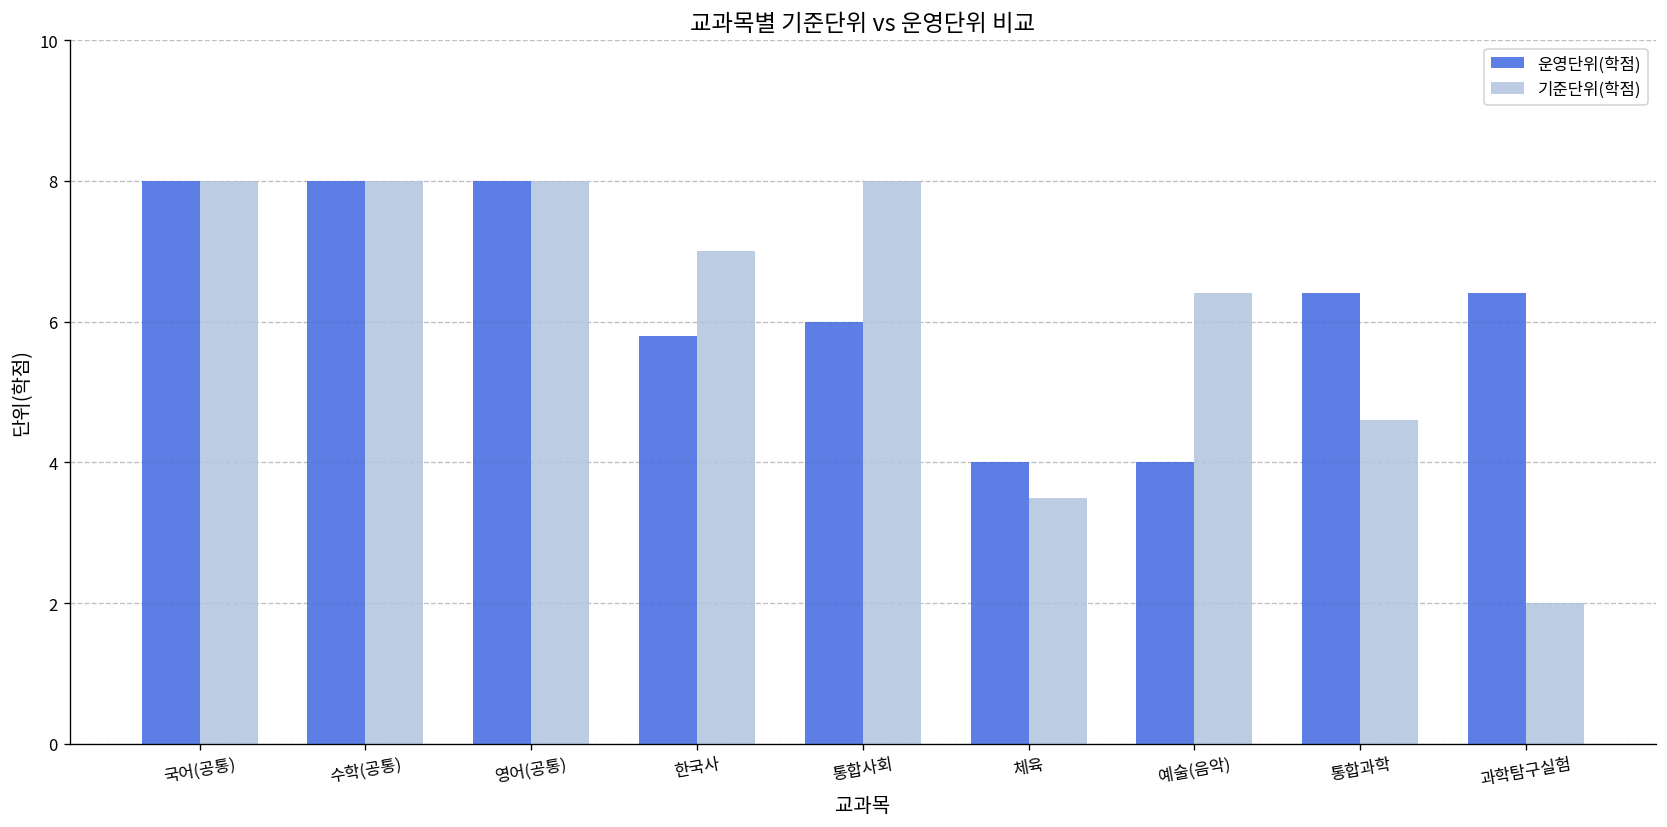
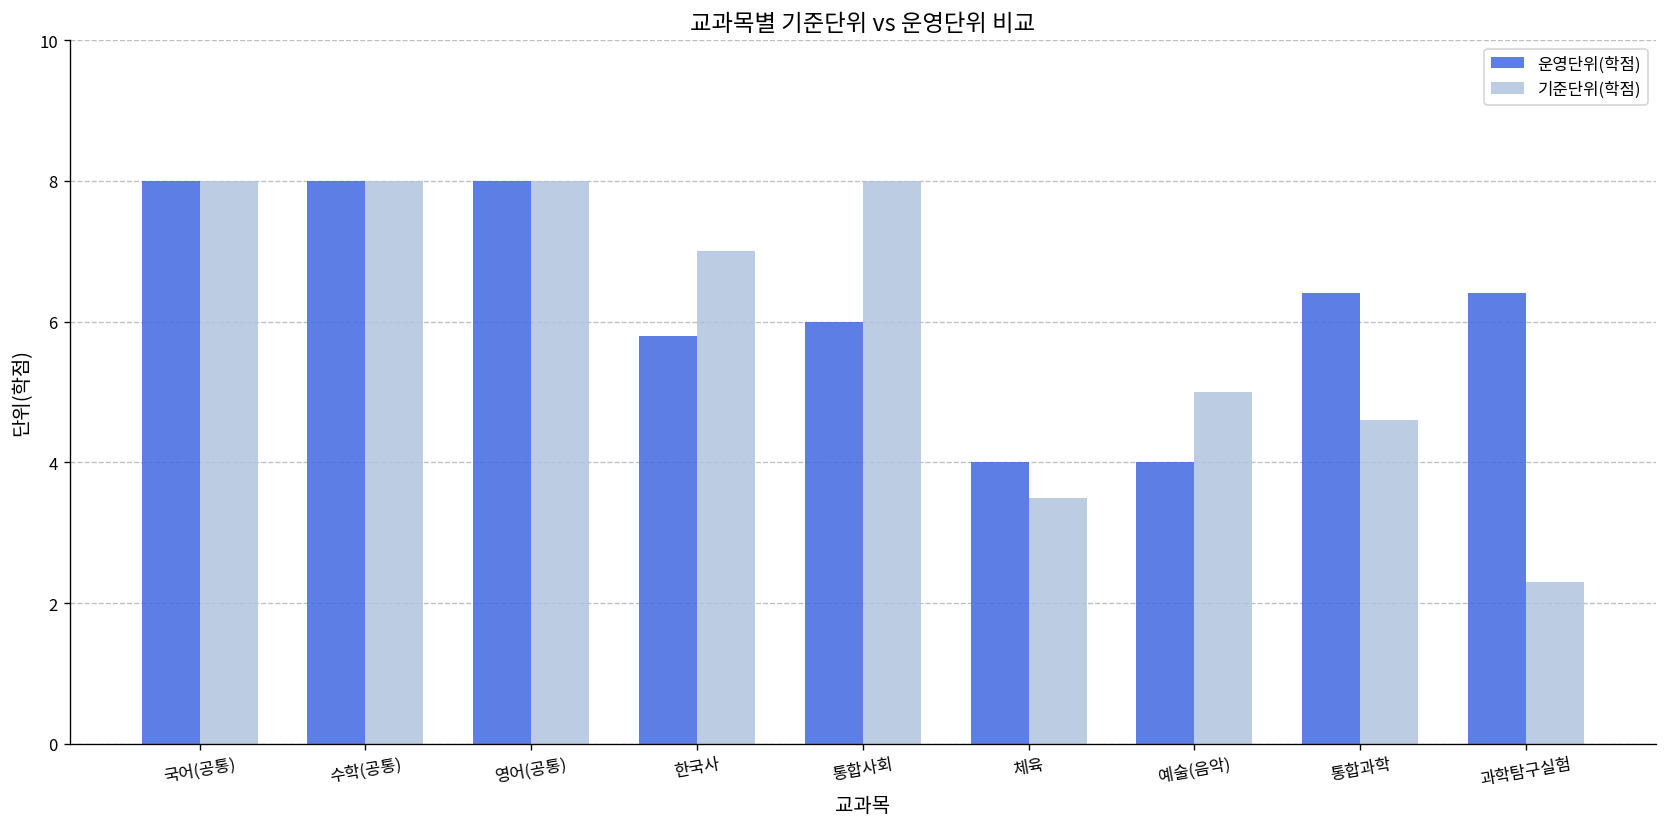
기준단위(학점), 예술(음악): 6.4 -> 5.0
기준단위(학점), 과학탐구실험: 2.0 -> 2.3
